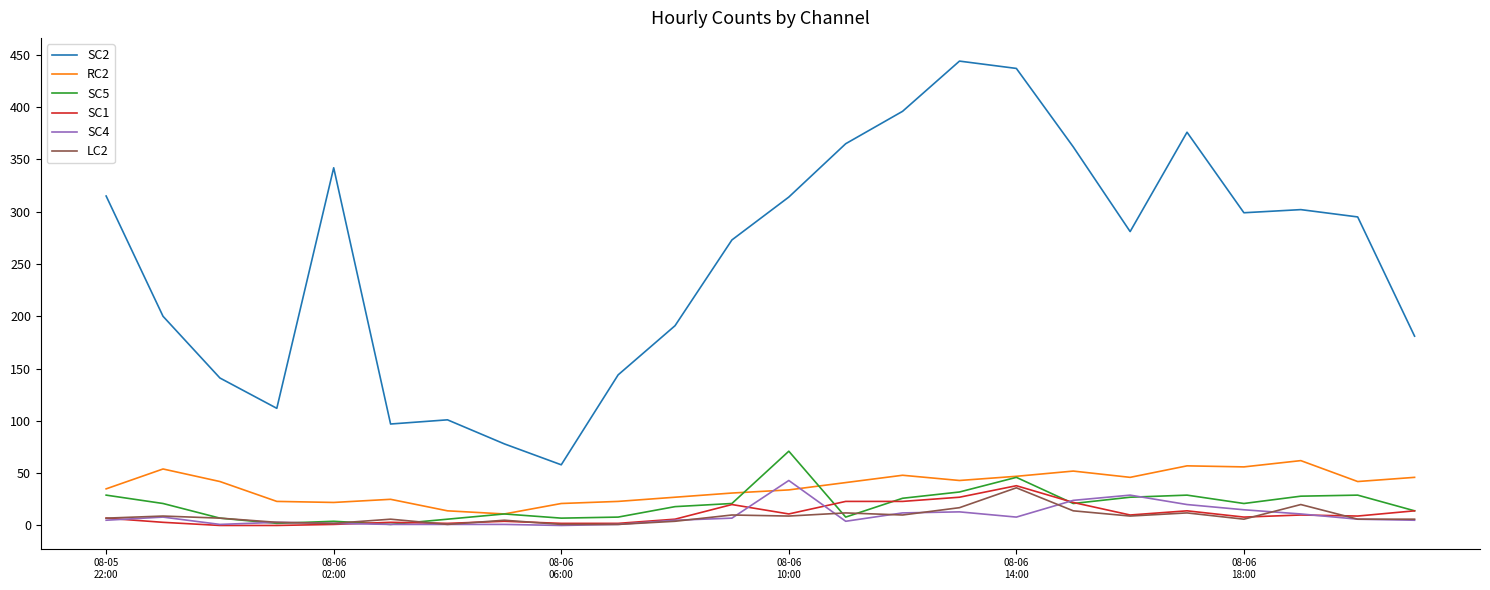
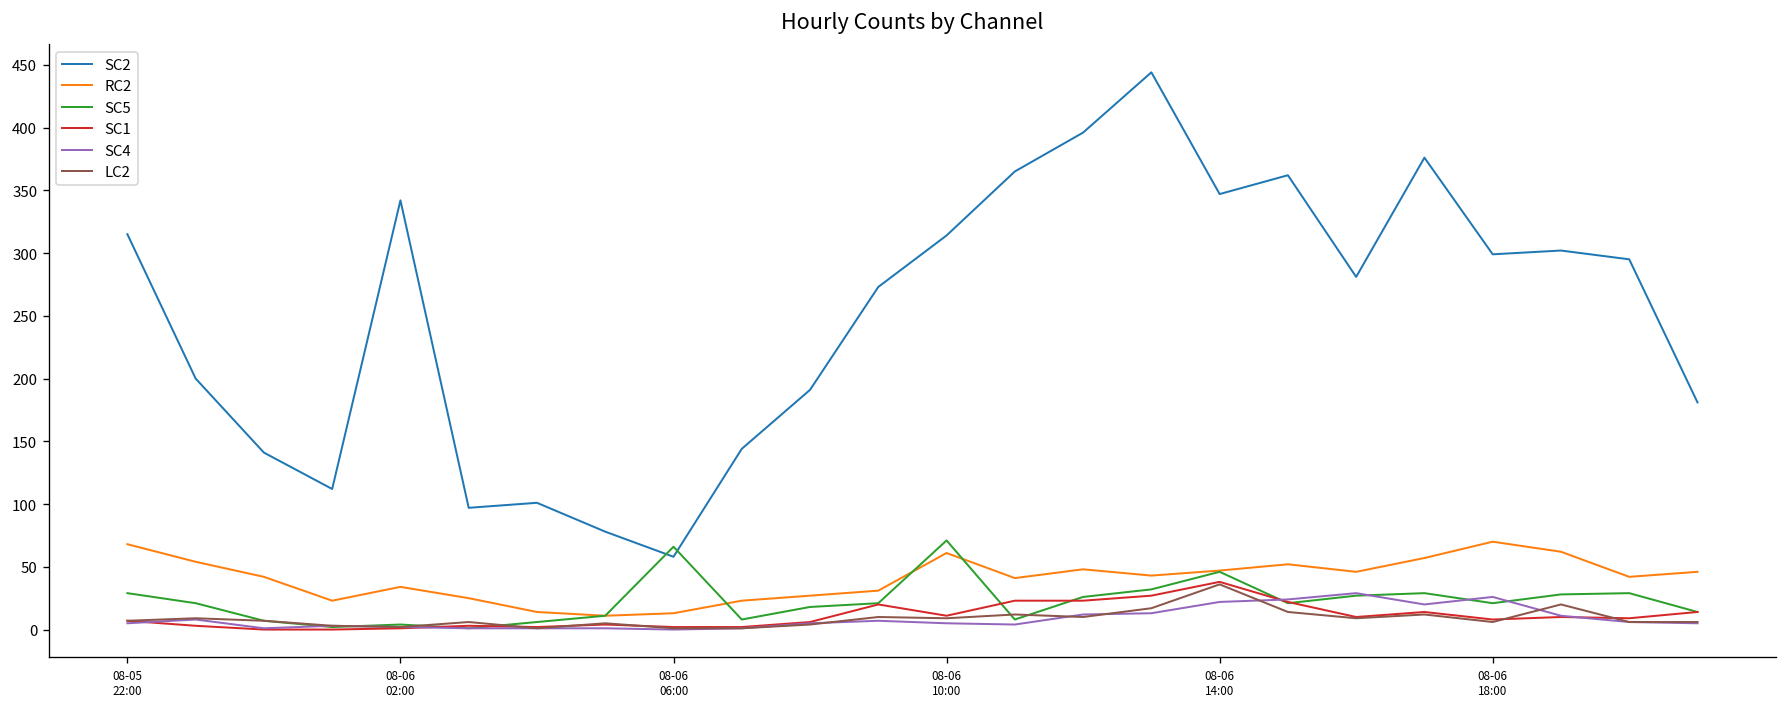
RC2, 08-05 22:00: 35 -> 68
RC2, 08-06 02:00: 22 -> 34
RC2, 08-06 06:00: 21 -> 13
SC5, 08-06 06:00: 7 -> 66
RC2, 08-06 10:00: 34 -> 61
SC4, 08-06 10:00: 43 -> 5
SC2, 08-06 14:00: 437 -> 347
SC4, 08-06 14:00: 8 -> 22
RC2, 08-06 18:00: 56 -> 70
SC4, 08-06 18:00: 15 -> 26
